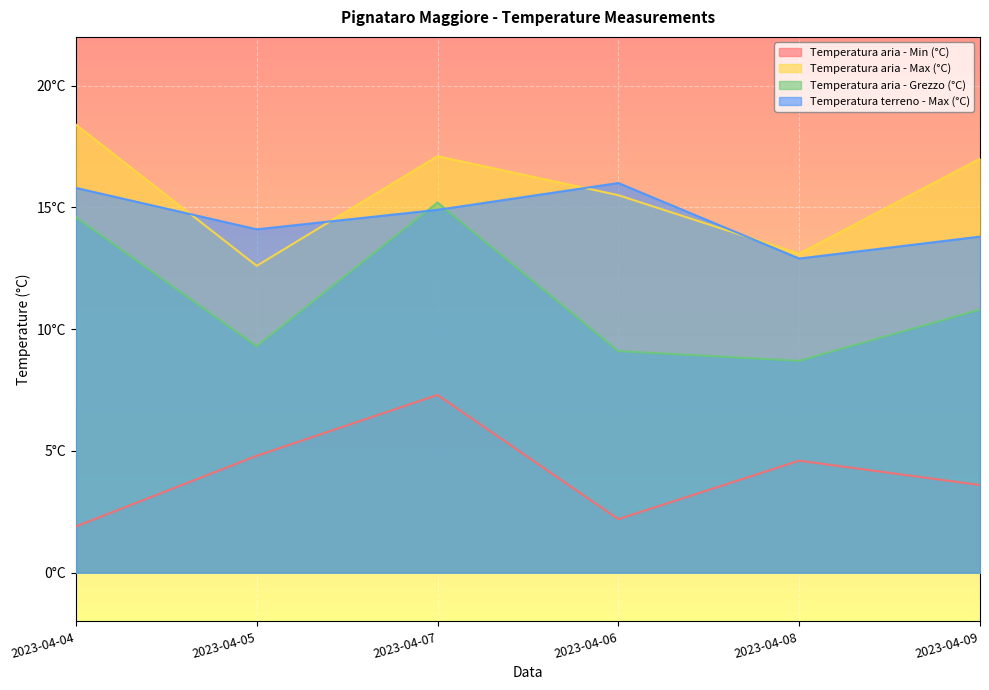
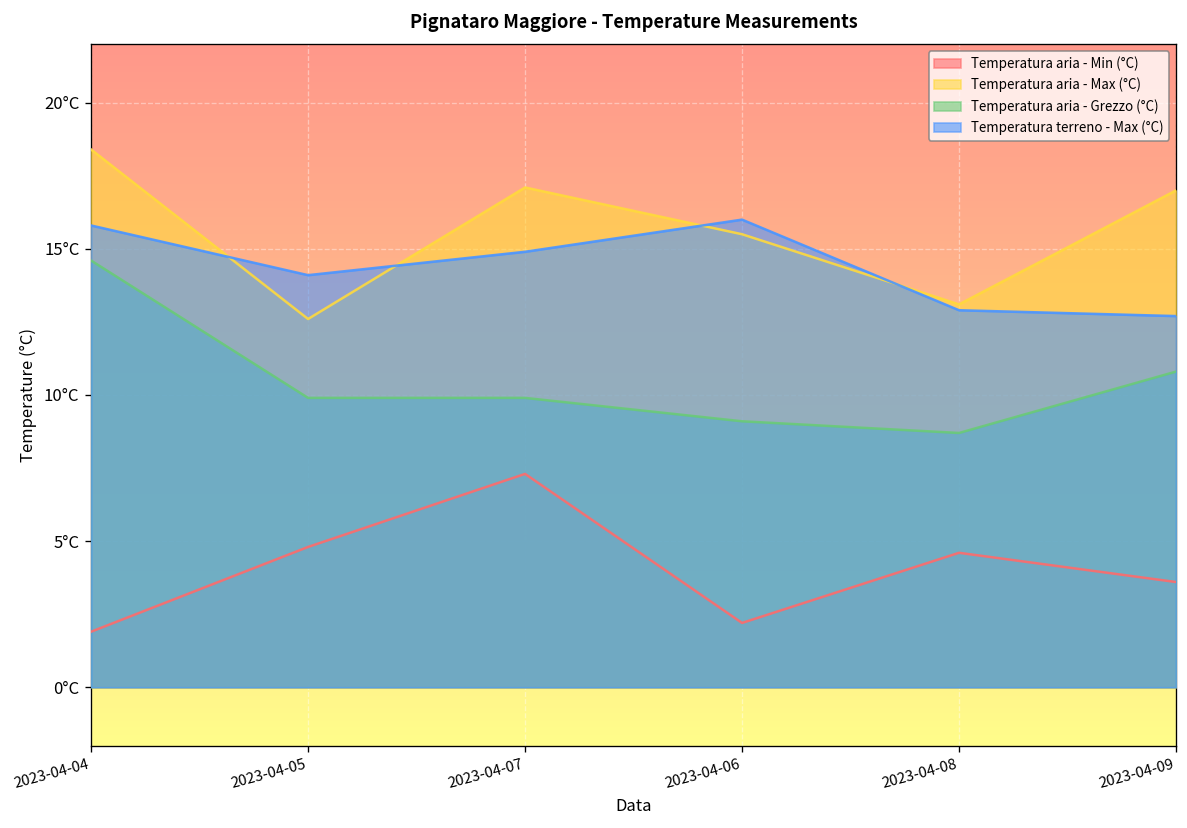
Temperatura aria - Grezzo (°C), 2023-04-05: 9.3°C -> 9.9°C
Temperatura aria - Grezzo (°C), 2023-04-07: 15.2°C -> 9.9°C
Temperatura terreno - Max (°C), 2023-04-09: 13.8°C -> 12.7°C
